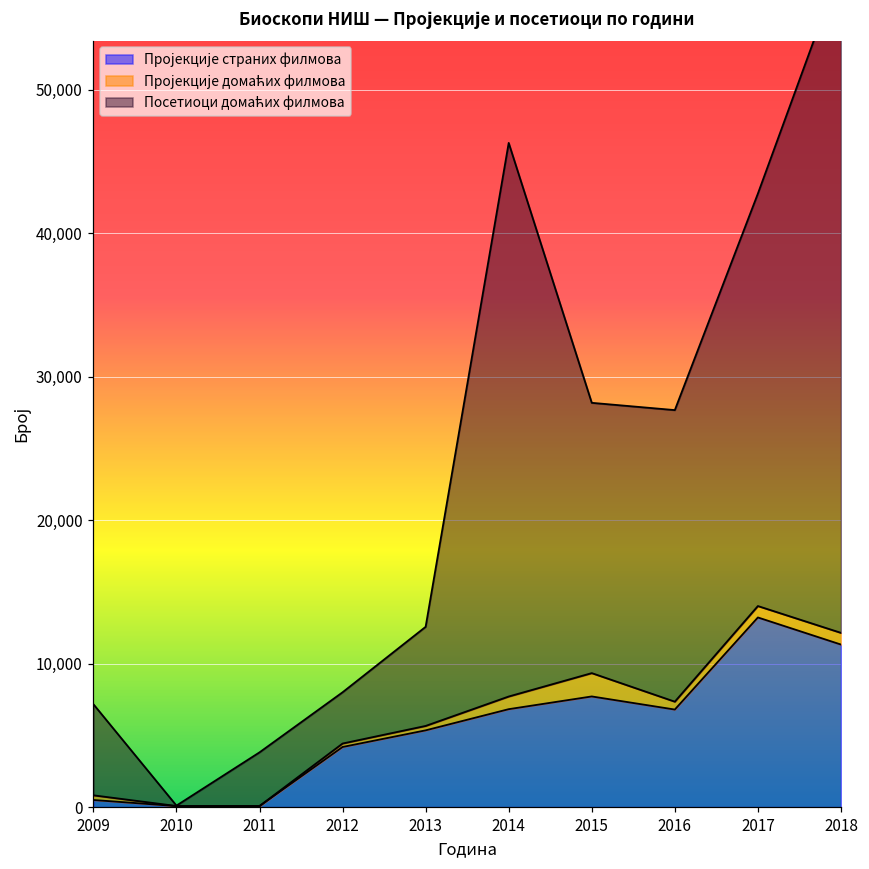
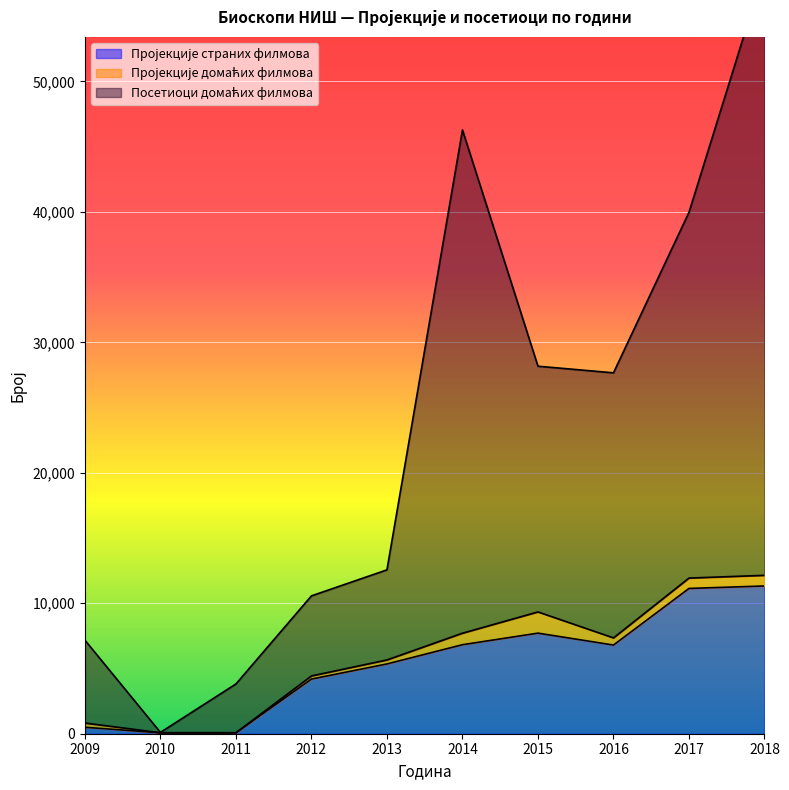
Посетиоци домаћих филмова, 2012: 3,600 -> 6,100
Пројекције страних филмова, 2017: 13,200 -> 11,100
Посетиоци домаћих филмова, 2017: 28,700 -> 28,000
